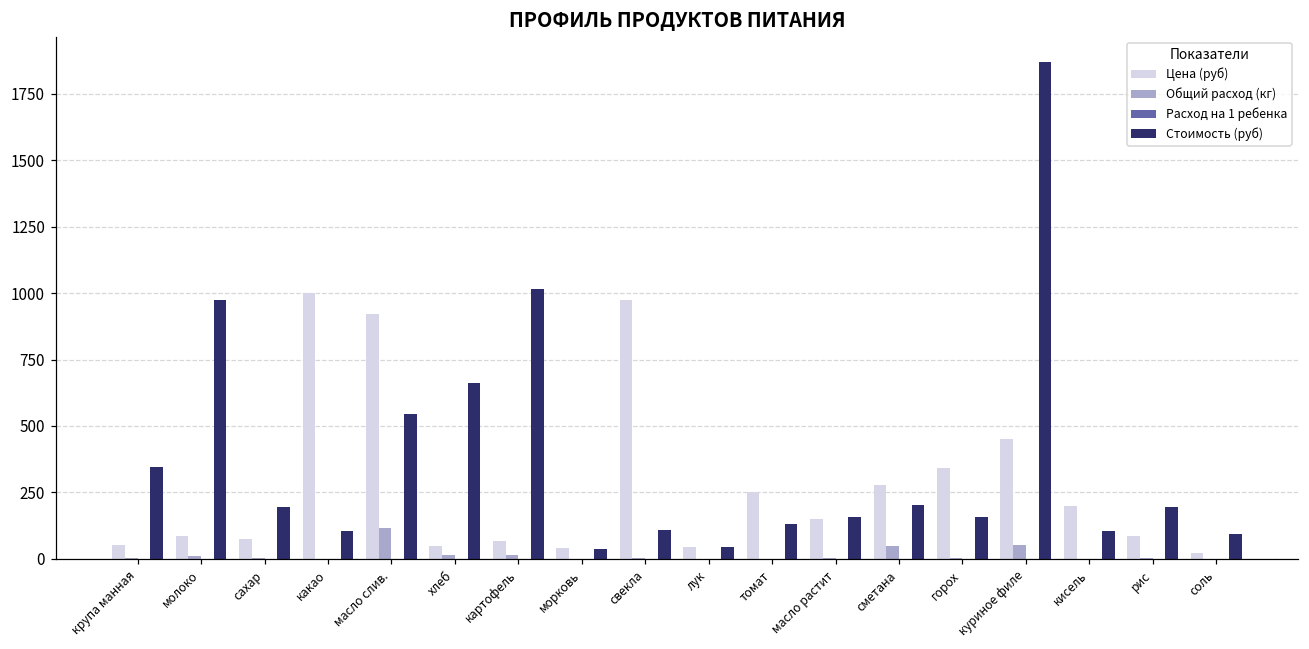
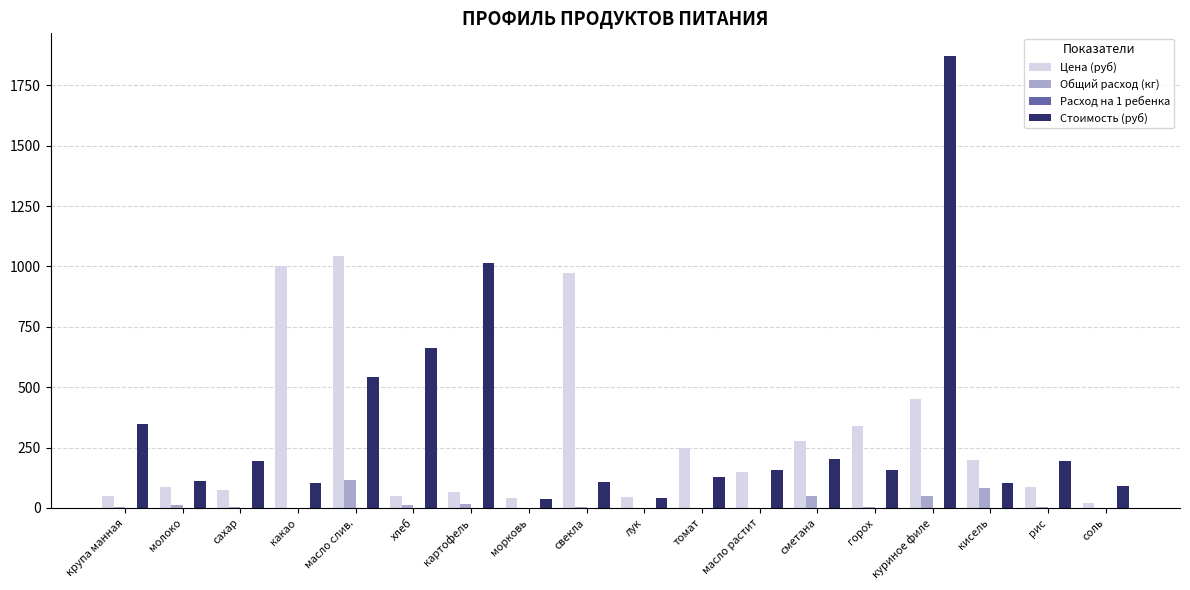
Стоимость (руб), молоко: 970 -> 110
Цена (руб), масло слив.: 920 -> 1050
Общий расход (кг), кисель: 0 -> 80
